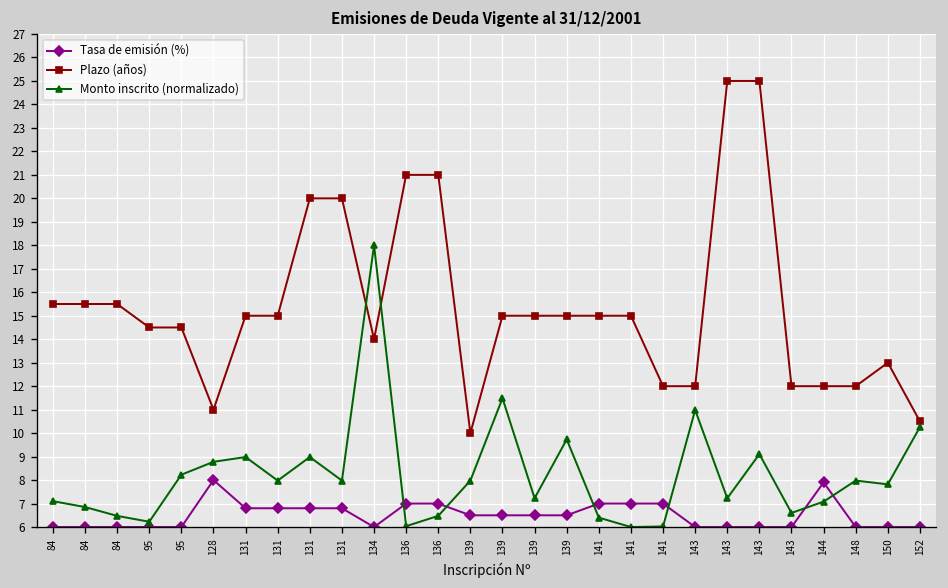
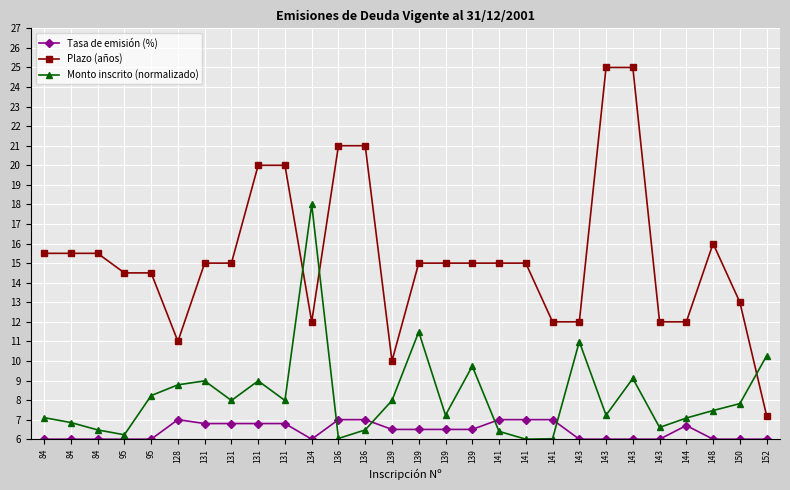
Tasa de emisión (%), 128: 8 -> 7
Plazo (años), 134: 14 -> 12
Tasa de emisión (%), 144: 7.9 -> 6.7
Plazo (años), 148: 12 -> 16
Monto inscrito (normalizado), 148: 8.0 -> 7.5
Plazo (años), 152: 10.5 -> 7.2
